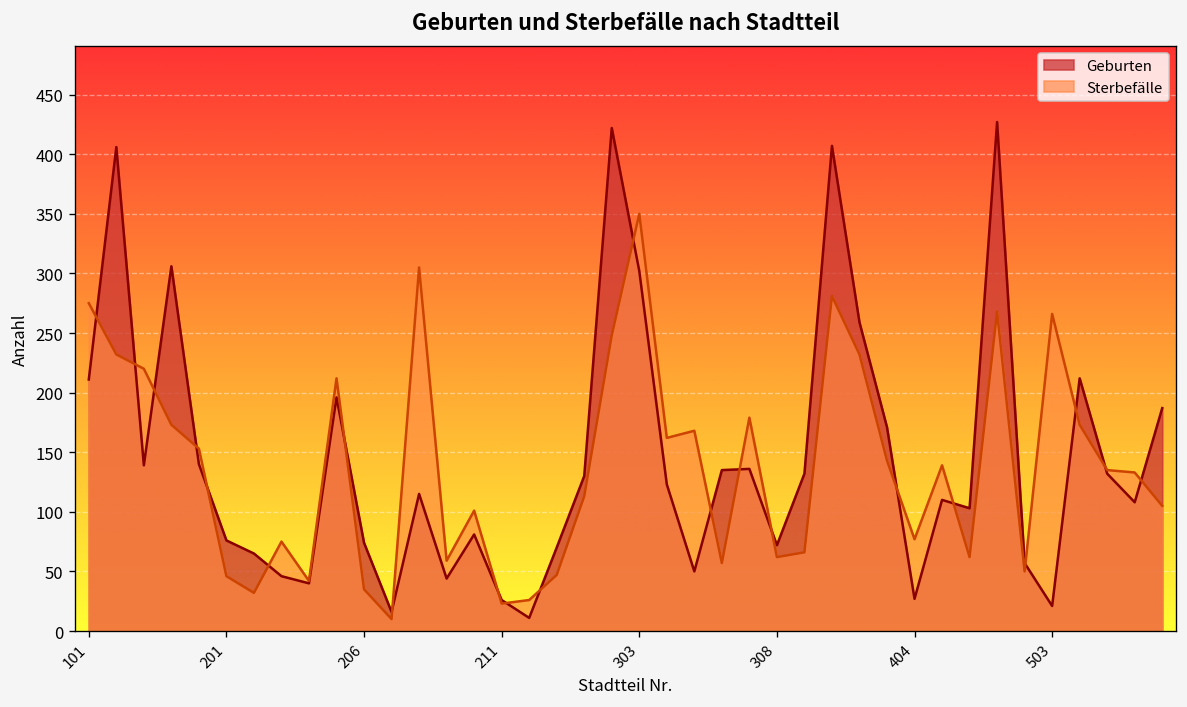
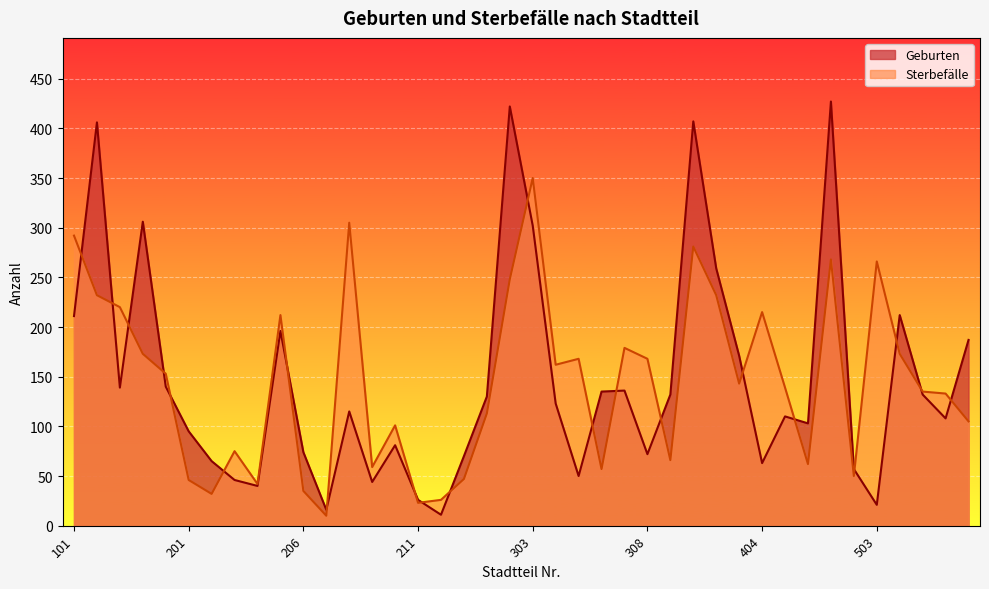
Sterbefälle, 101: 280 -> 290
Geburten, 201: 80 -> 100
Sterbefälle, 308: 60 -> 170
Geburten, 404: 30 -> 60
Sterbefälle, 404: 80 -> 220
